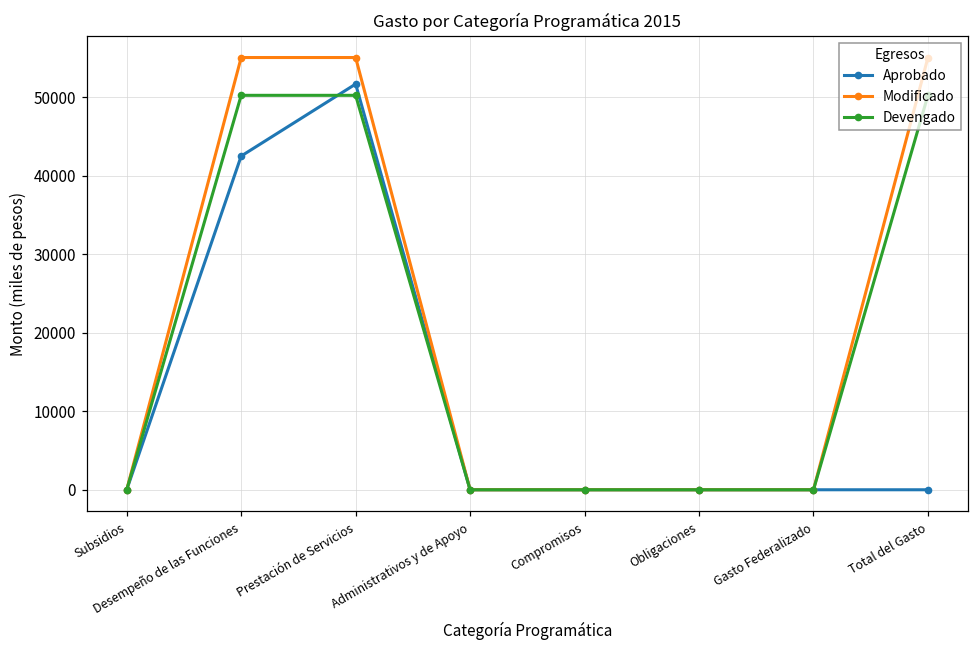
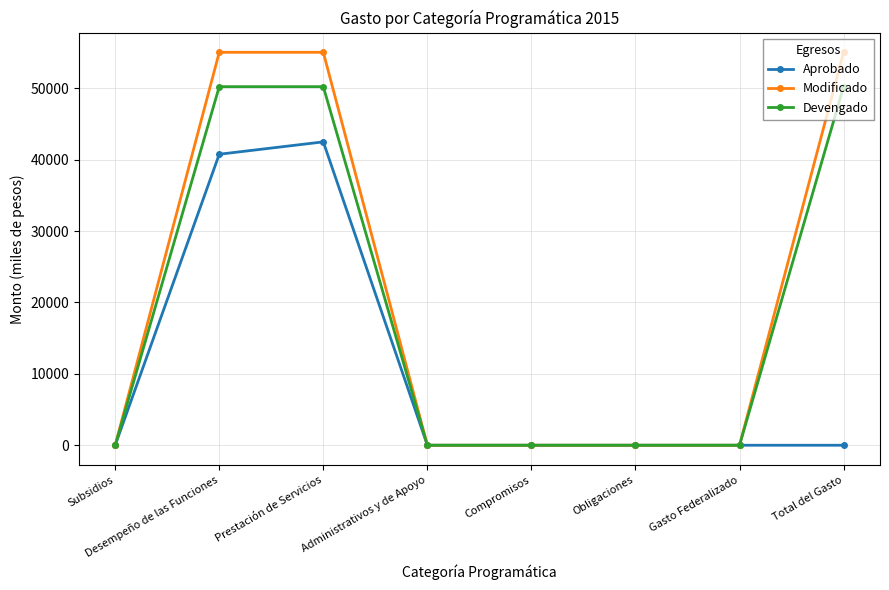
Aprobado, Desempeño de las Funciones: 43000 -> 41000
Aprobado, Prestación de Servicios: 52000 -> 43000
